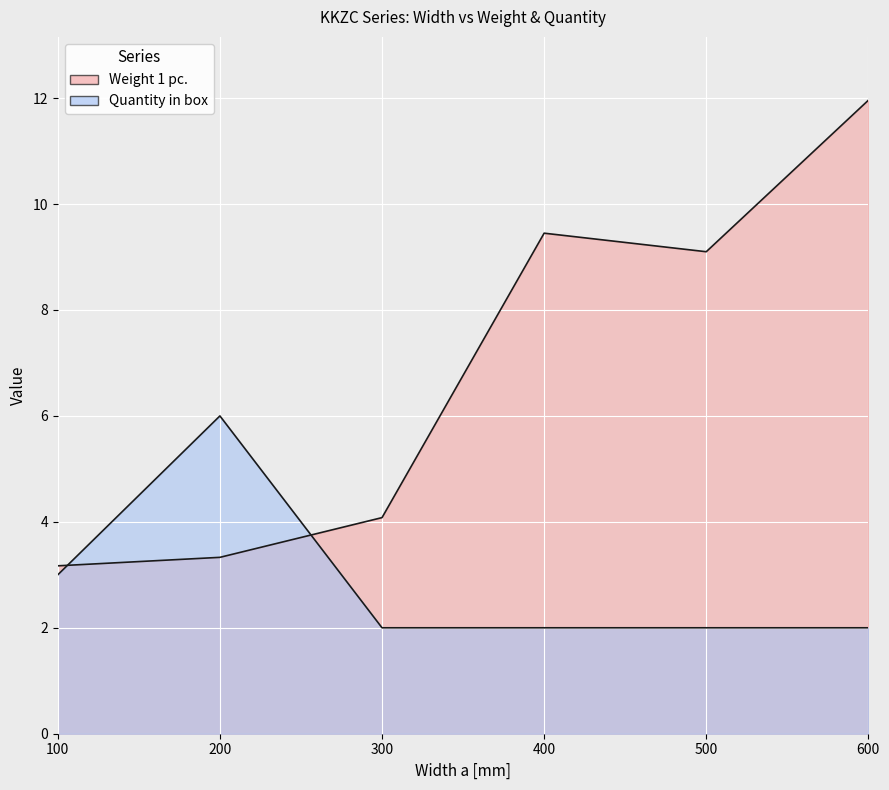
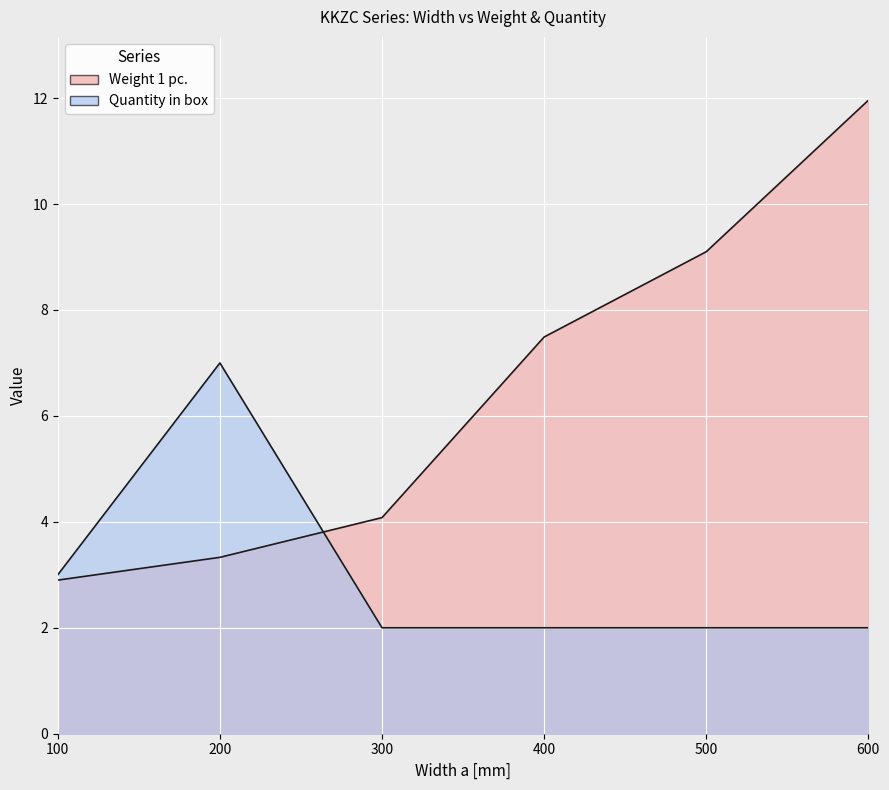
Weight 1 pc., 100: 3.2 -> 2.9
Quantity in box, 200: 6 -> 7
Weight 1 pc., 400: 9.5 -> 7.5
